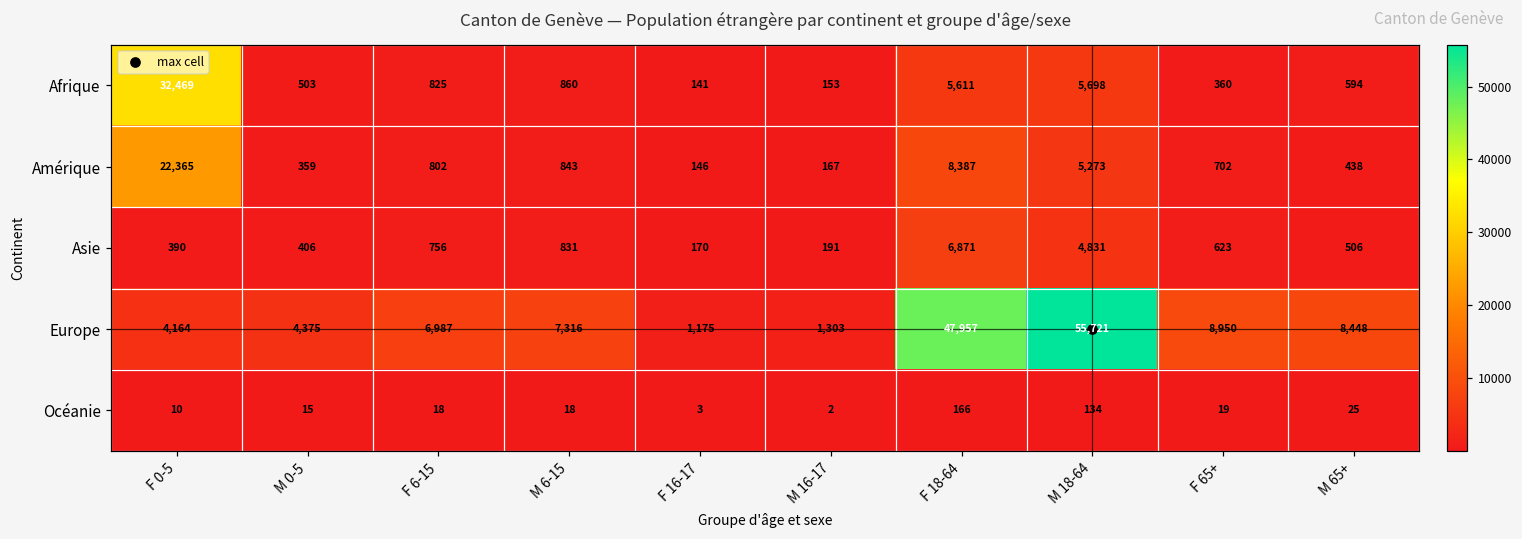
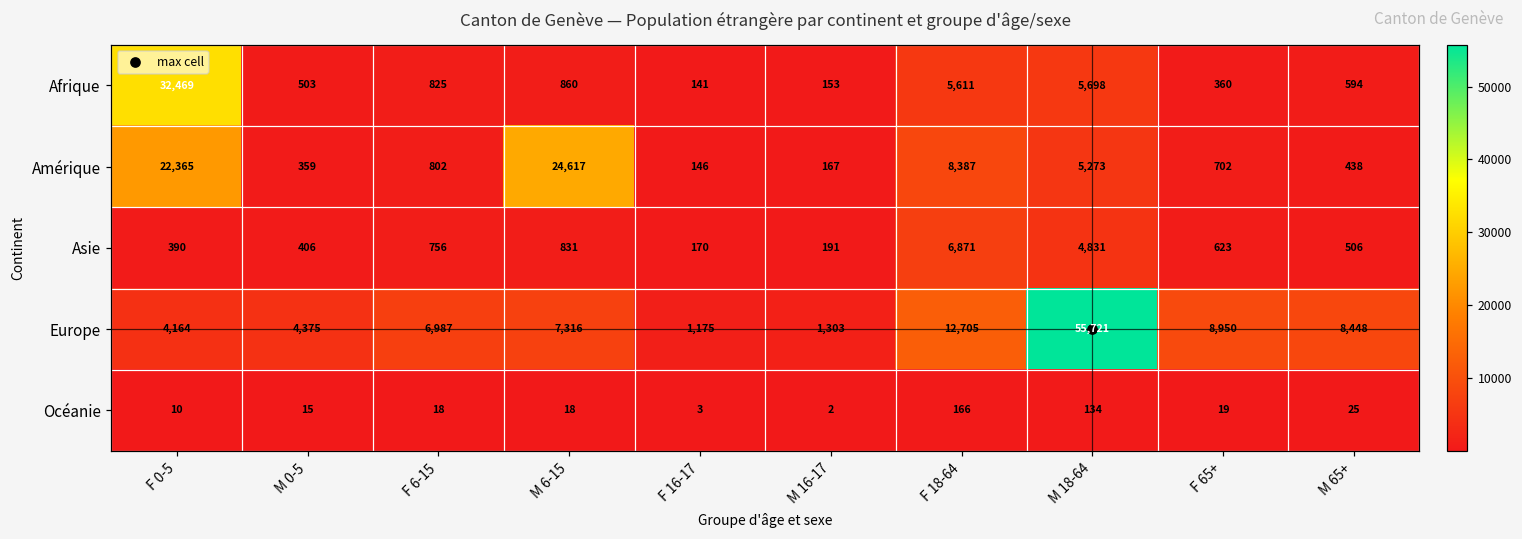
Amérique, M 6-15: 843 -> 24,617
Europe, F 18-64: 47,957 -> 12,705
